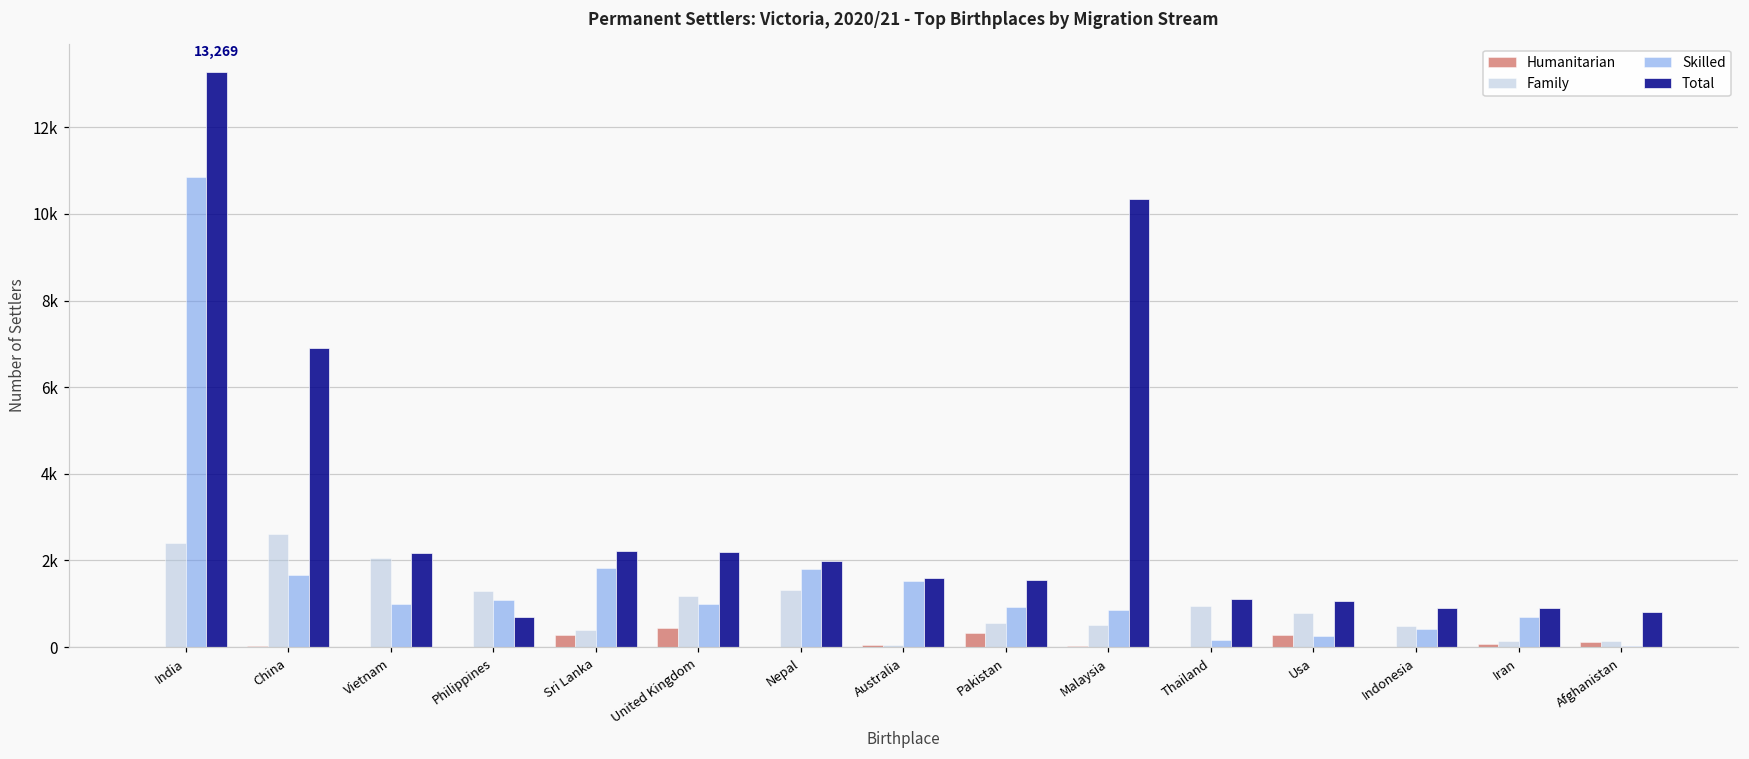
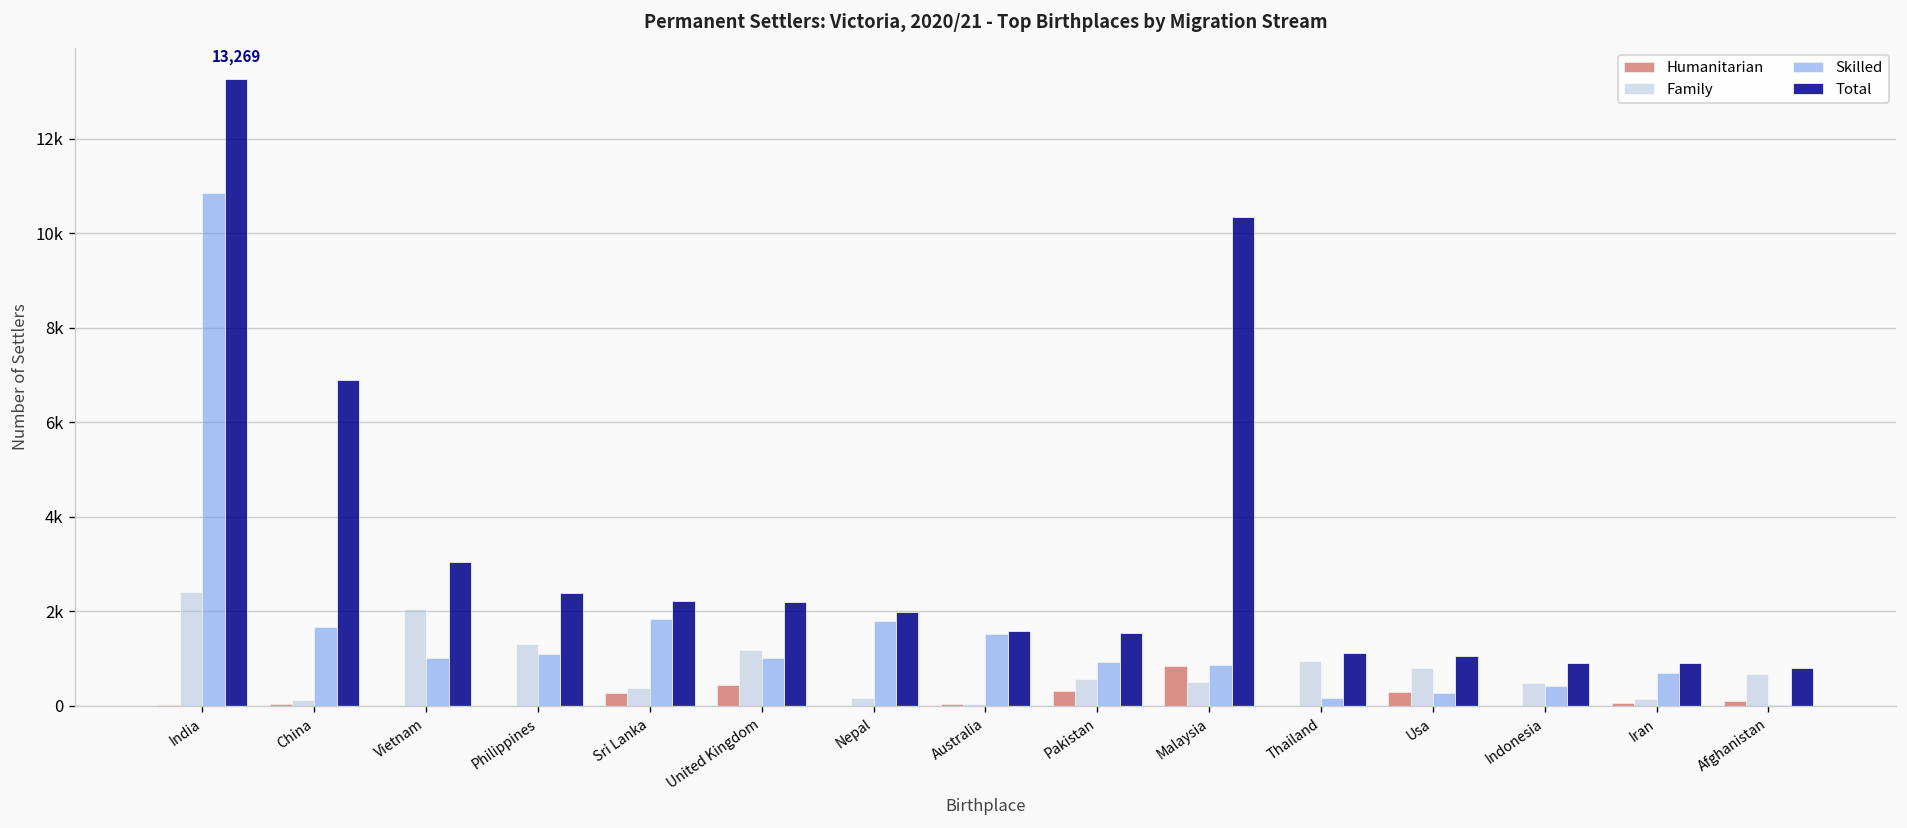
Family, China: 2600 -> 100
Total, Vietnam: 2200 -> 3100
Total, Philippines: 700 -> 2400
Family, Nepal: 1300 -> 200
Humanitarian, Malaysia: 0 -> 800
Family, Afghanistan: 100 -> 700
